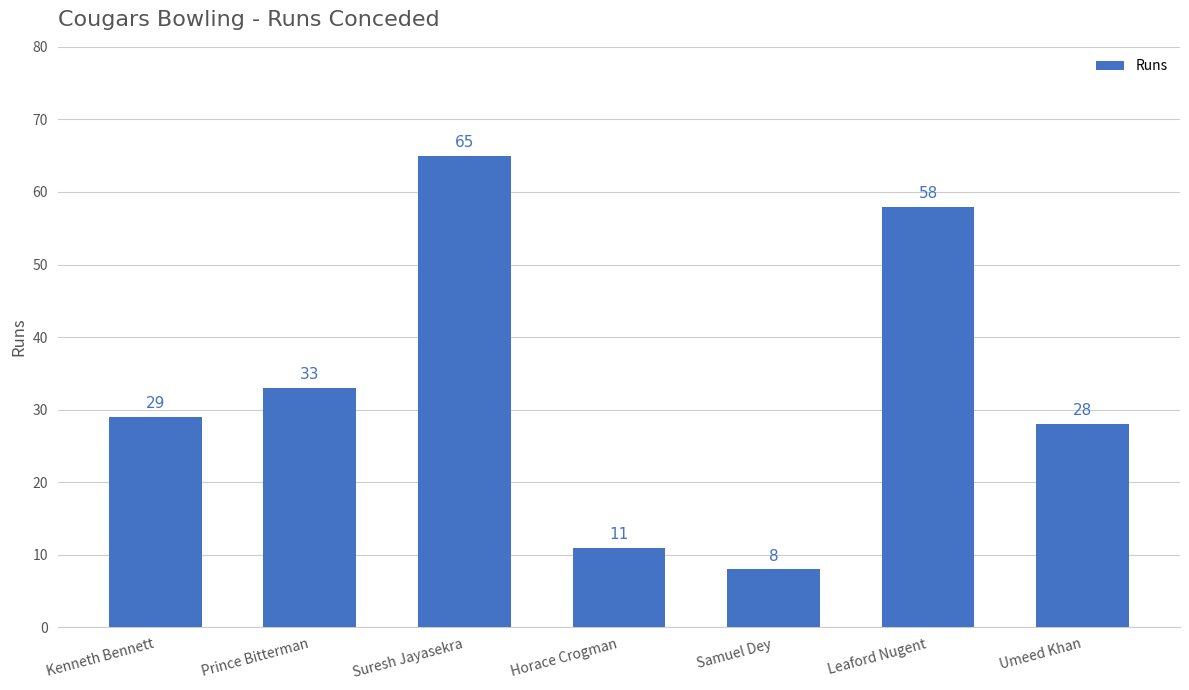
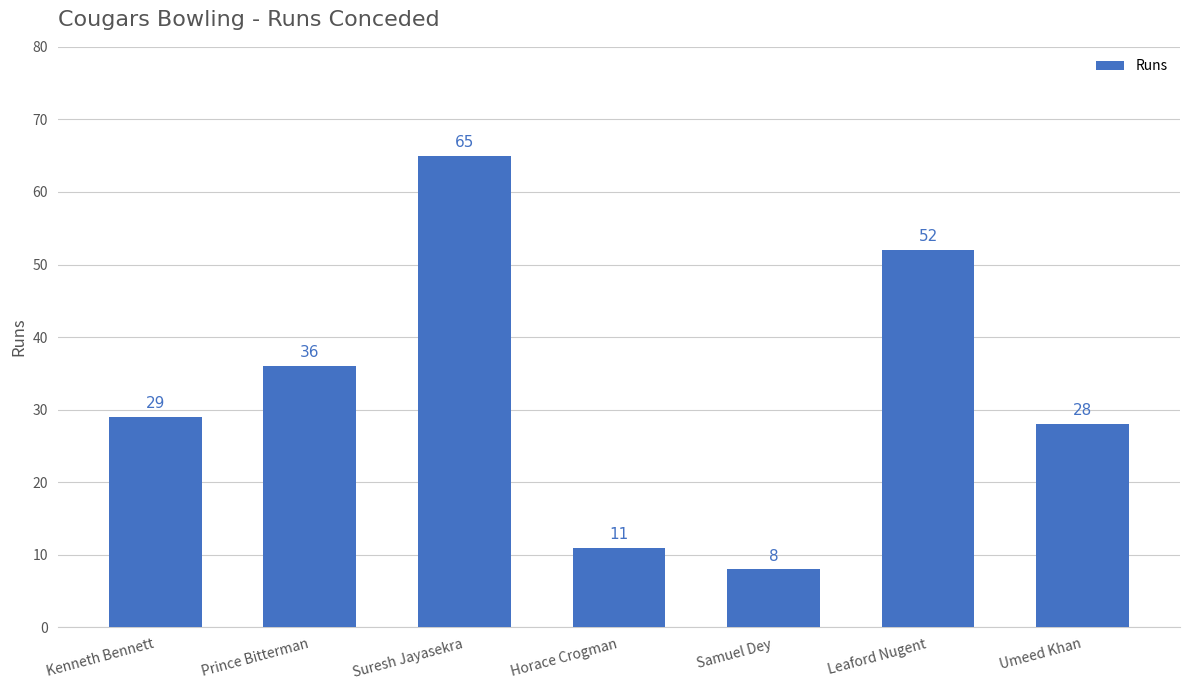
Prince Bitterman: 33 -> 36
Leaford Nugent: 58 -> 52
